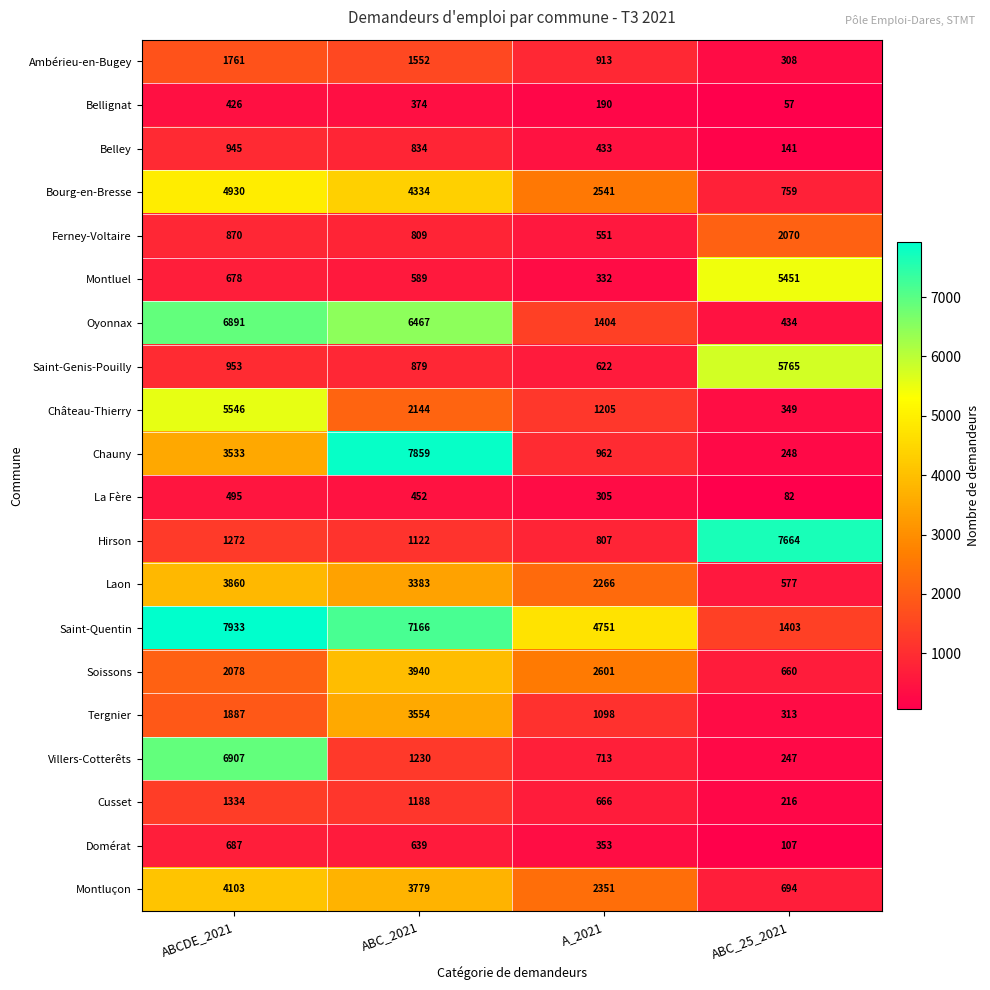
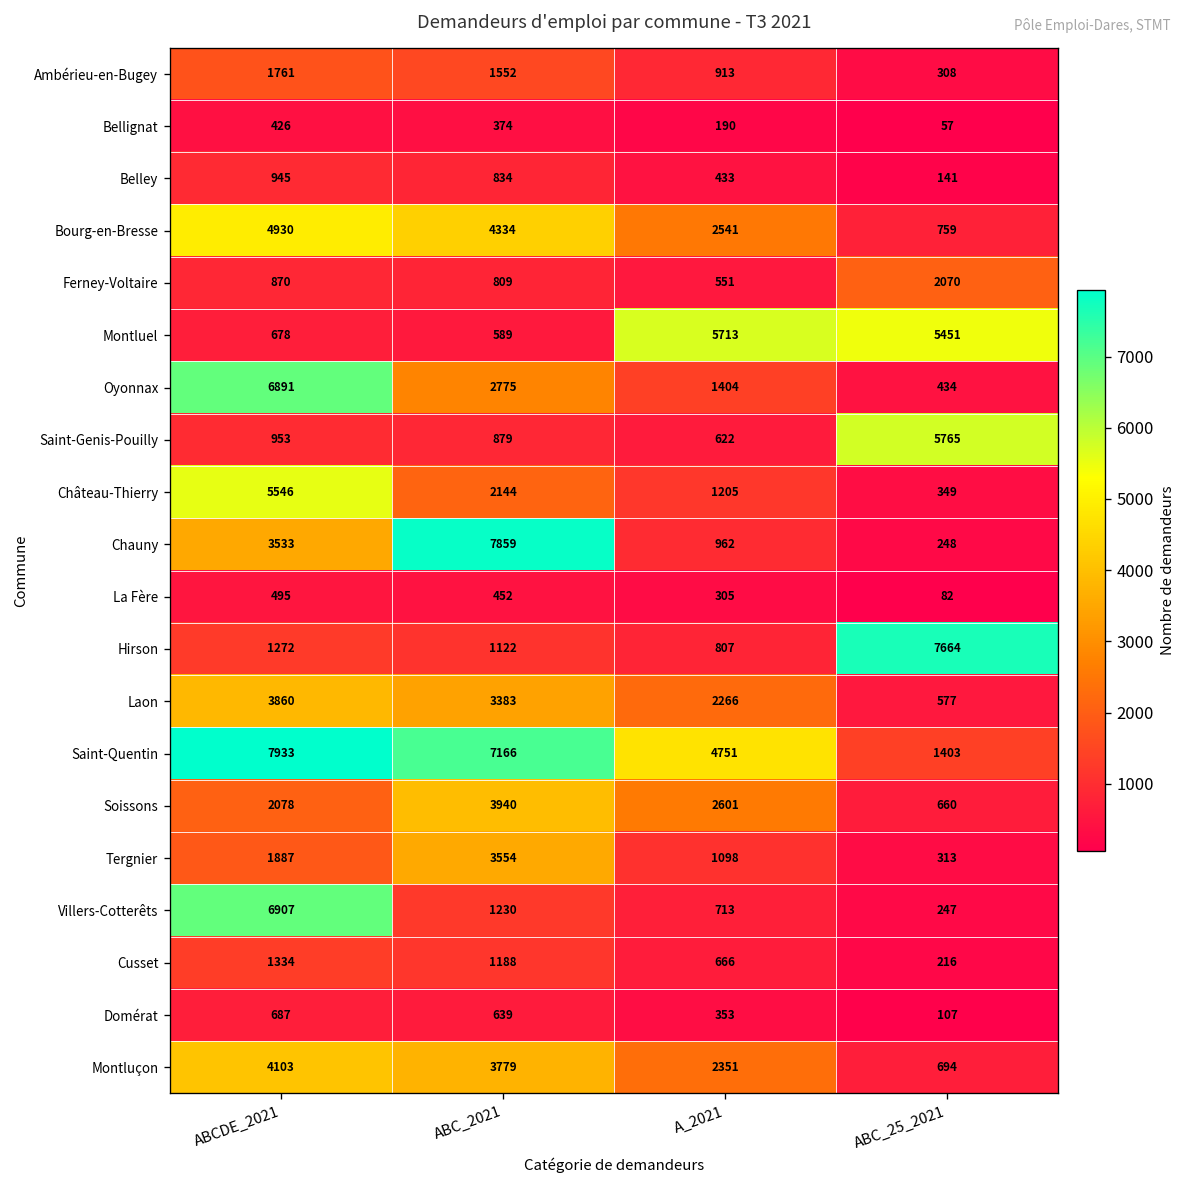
Montluel, A_2021: 332 -> 5713
Oyonnax, ABC_2021: 6467 -> 2775
